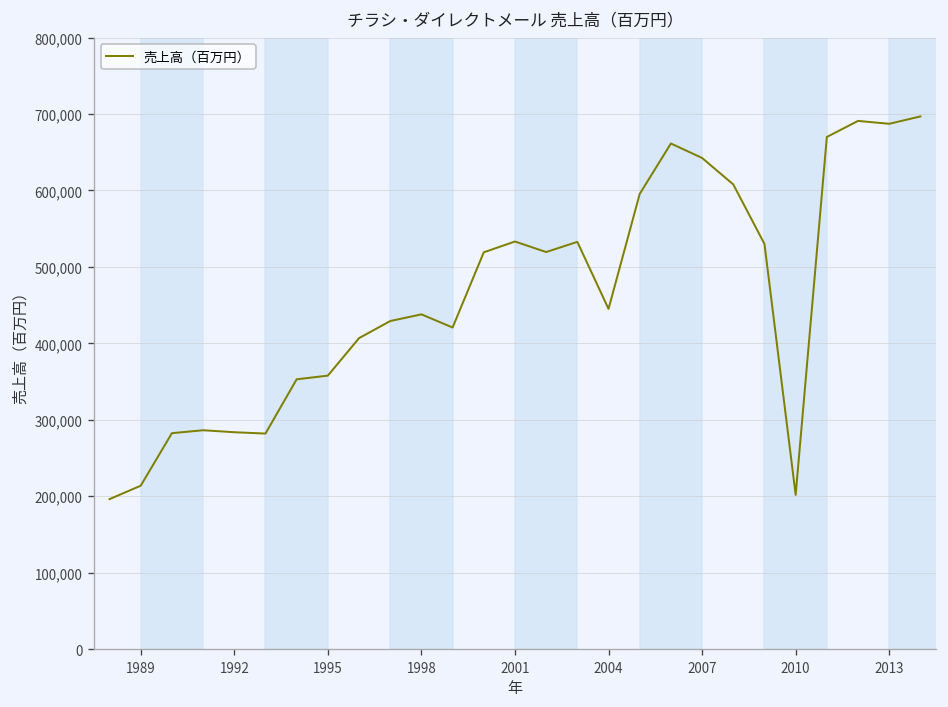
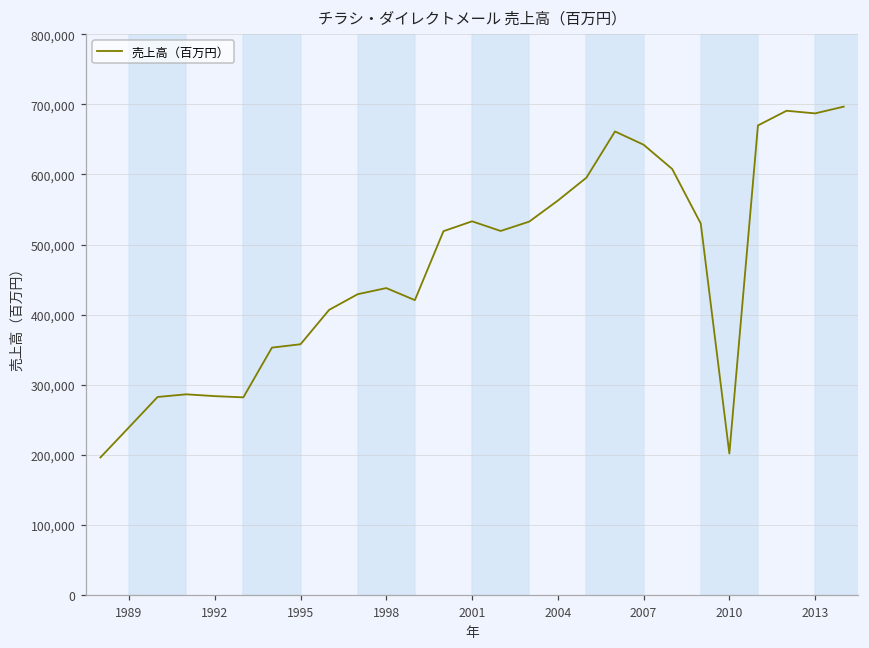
1989: 210,000 -> 240,000
2004: 450,000 -> 560,000
